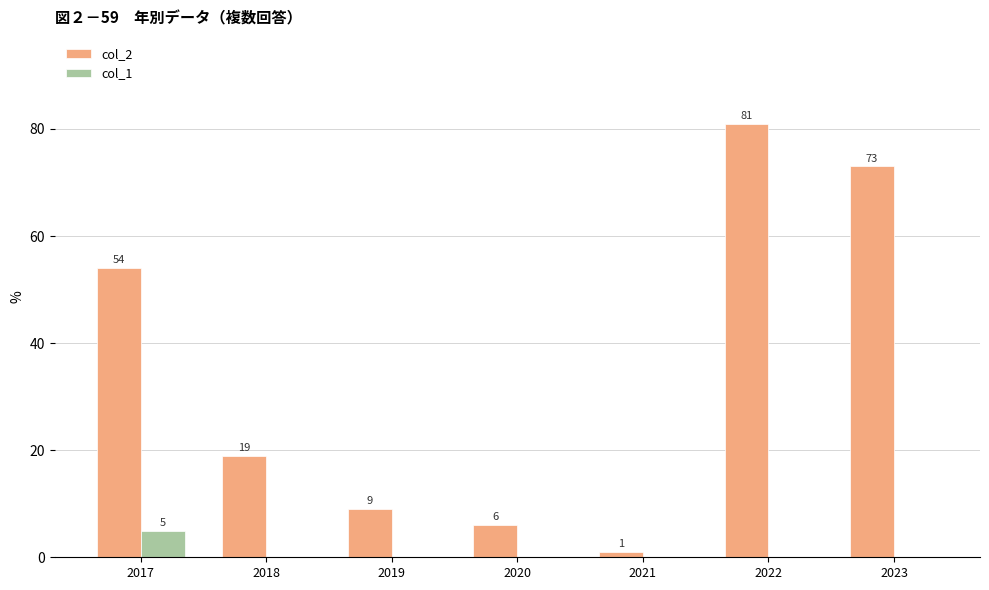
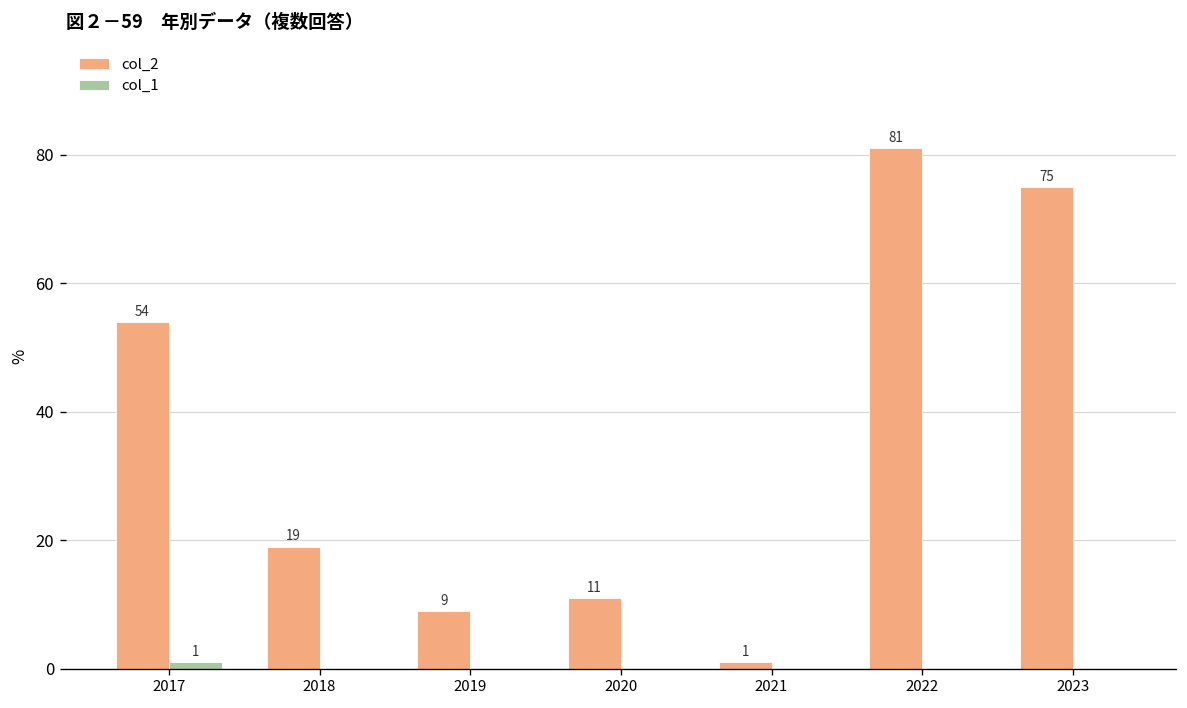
col_1, 2017: 5 -> 1
col_2, 2020: 6 -> 11
col_2, 2023: 73 -> 75
